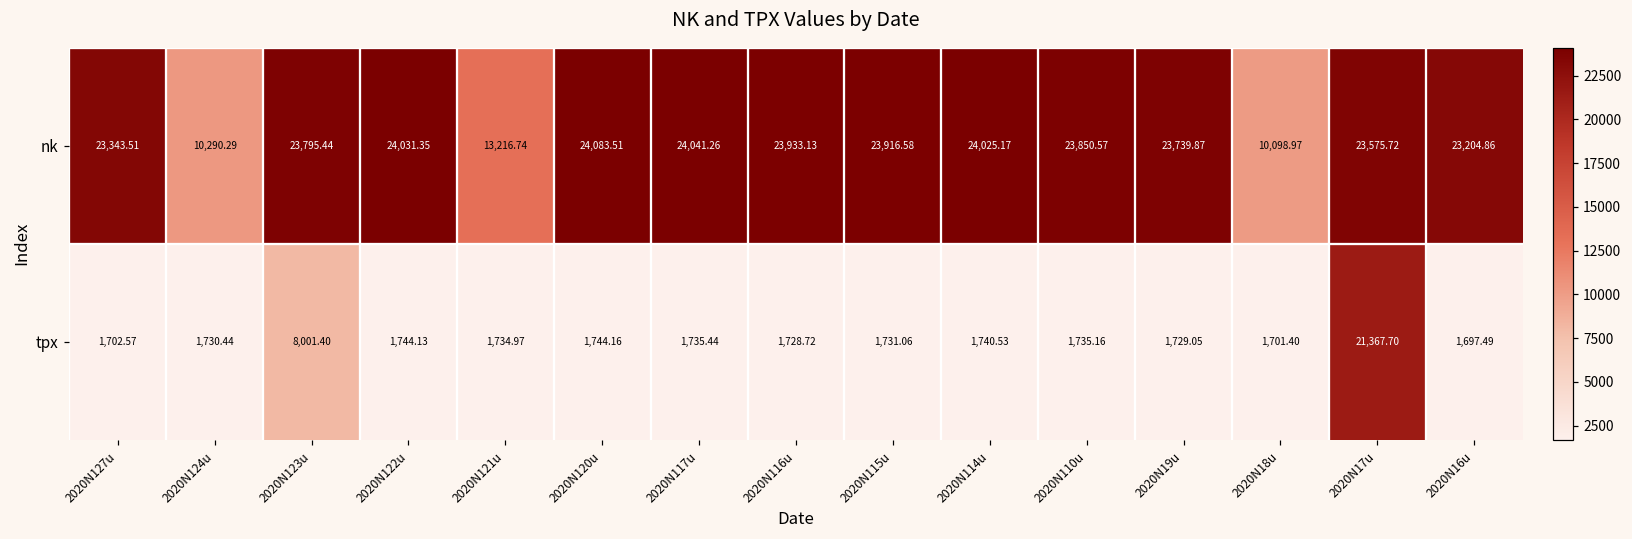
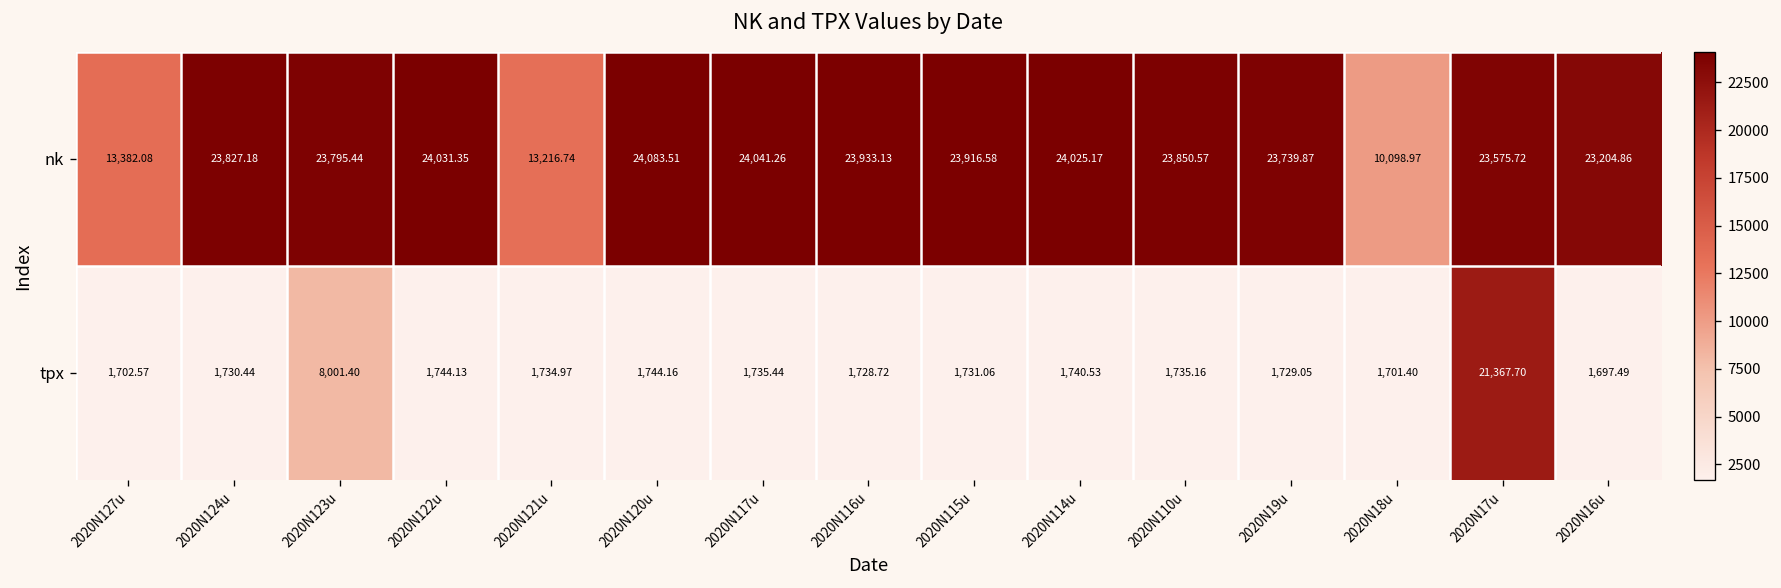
nk, 2020N127u: 23,343.51 -> 13,382.08
nk, 2020N124u: 10,290.29 -> 23,827.18
